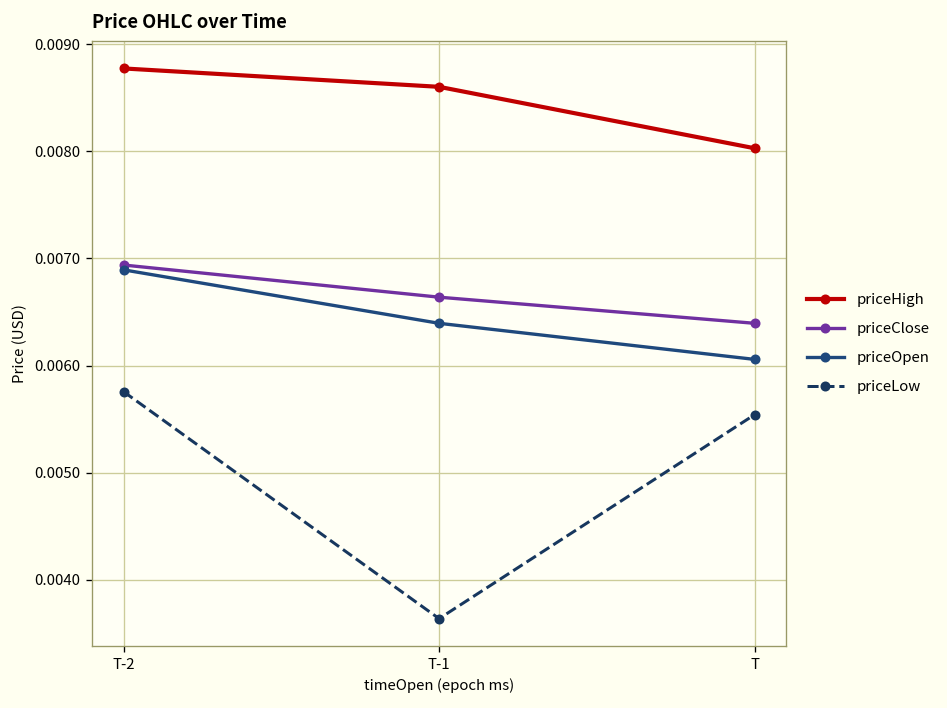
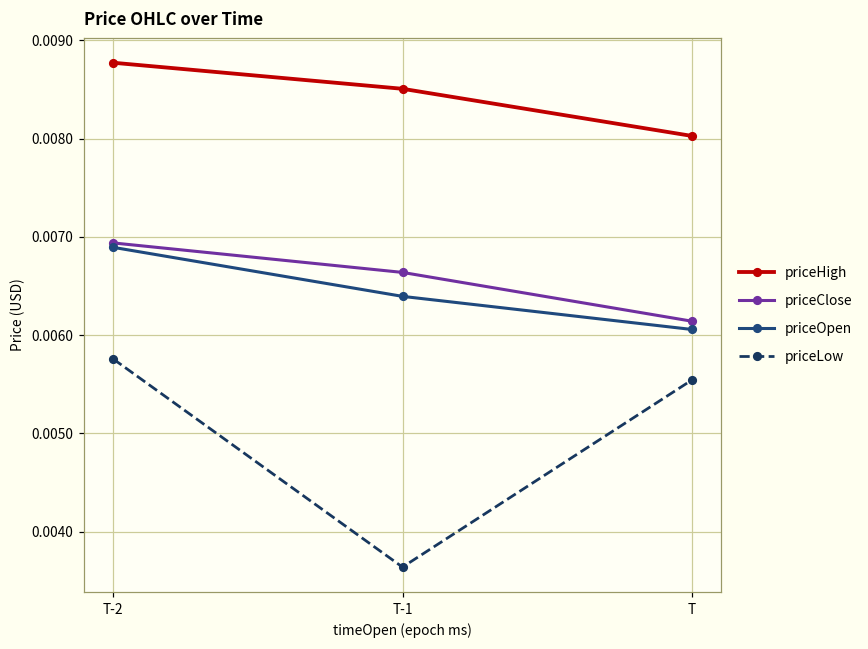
priceHigh, T-1: 0.0086 -> 0.0085
priceClose, T: 0.0064 -> 0.0061
